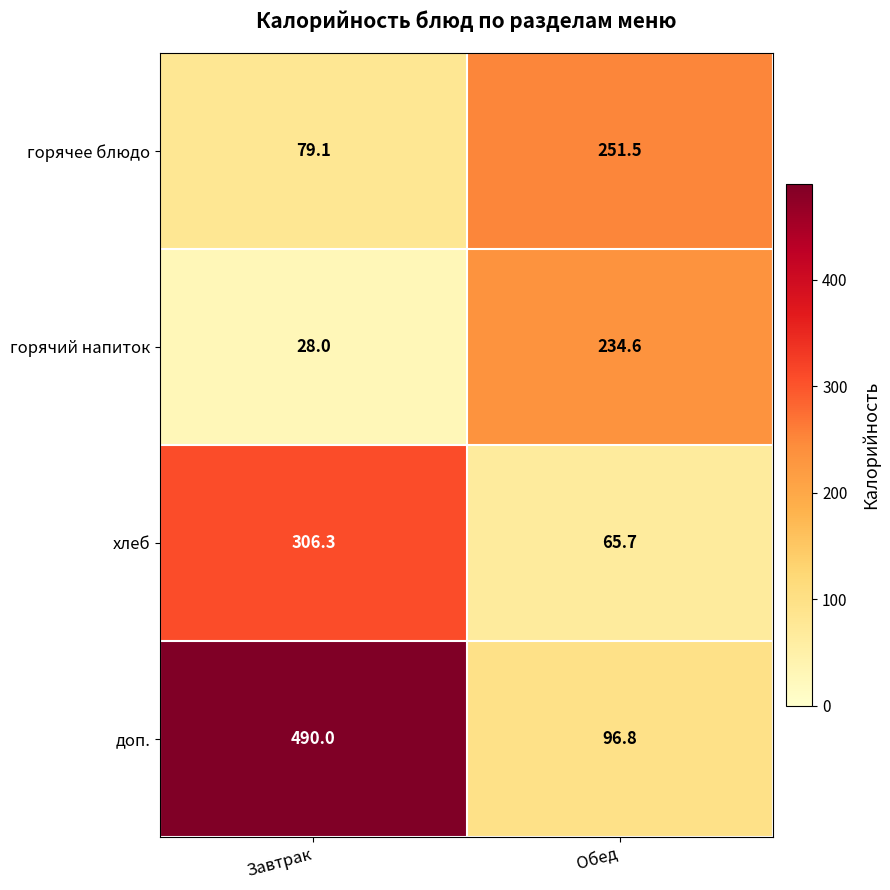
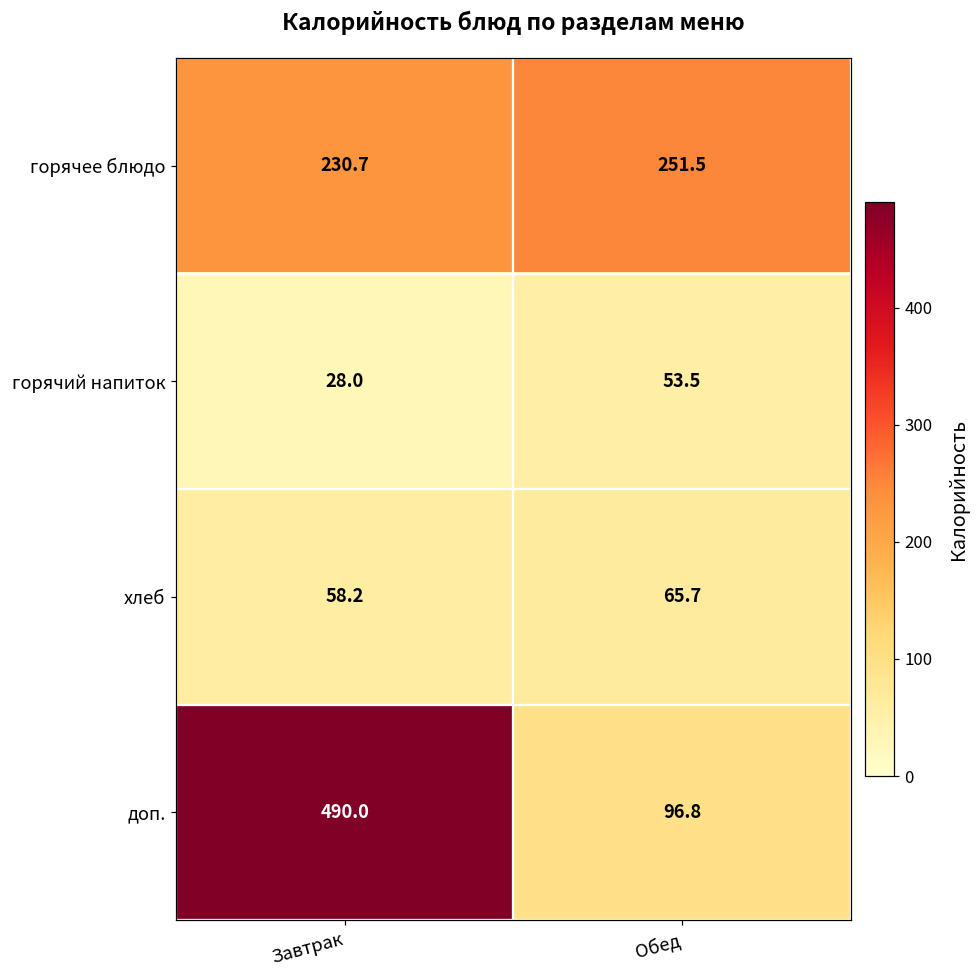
горячее блюдо, Завтрак: 79.1 -> 230.7
горячий напиток, Обед: 234.6 -> 53.5
хлеб, Завтрак: 306.3 -> 58.2
